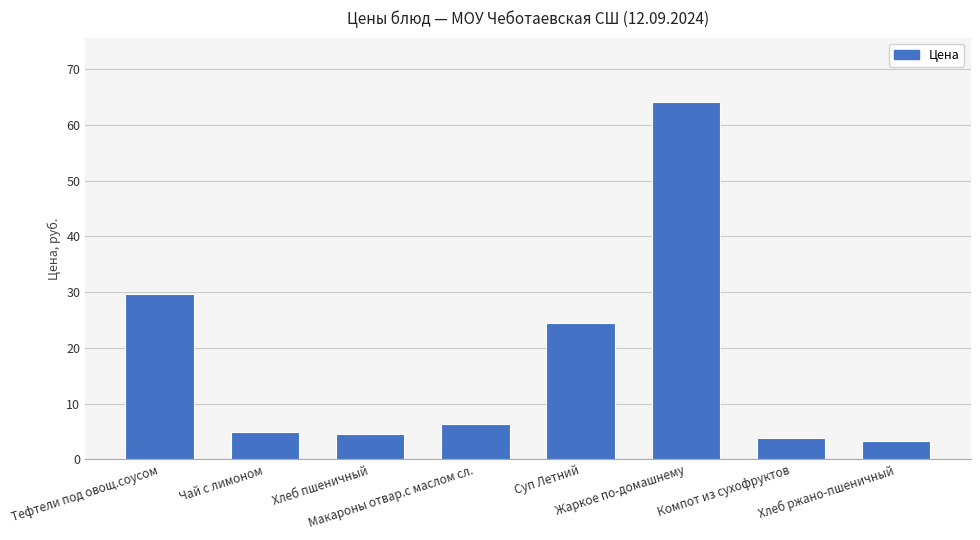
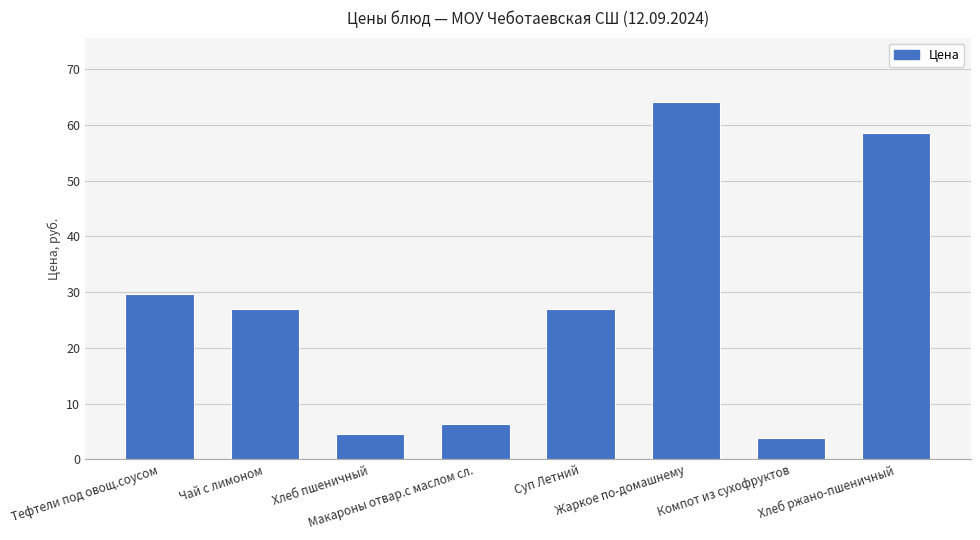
Чай с лимоном: 5 -> 27
Суп Летний: 24 -> 27
Хлеб ржано-пшеничный: 3 -> 59
